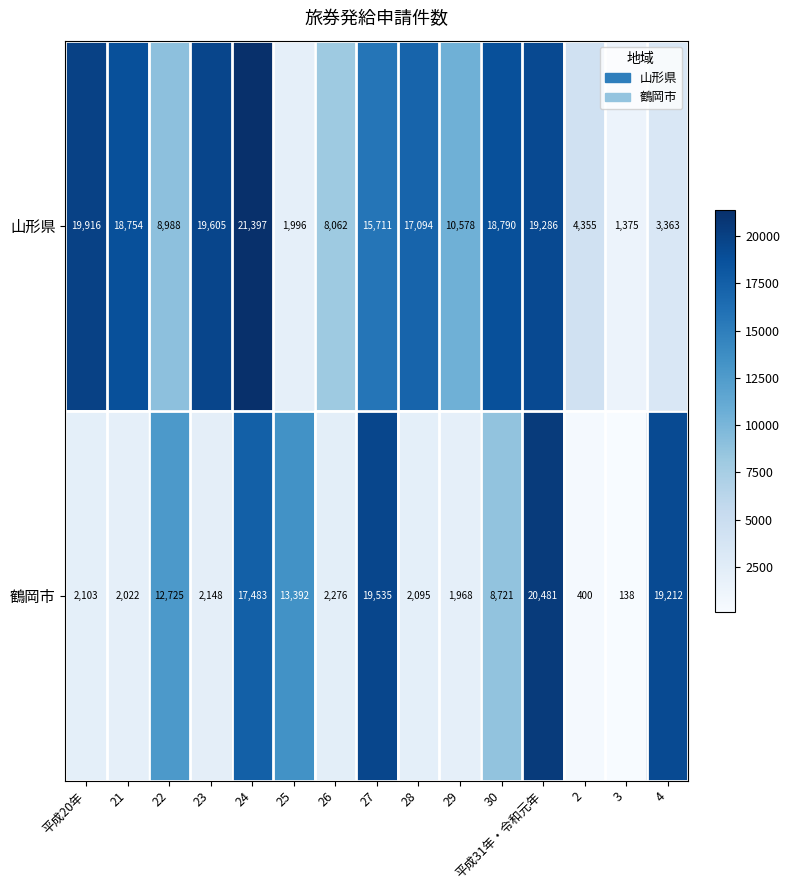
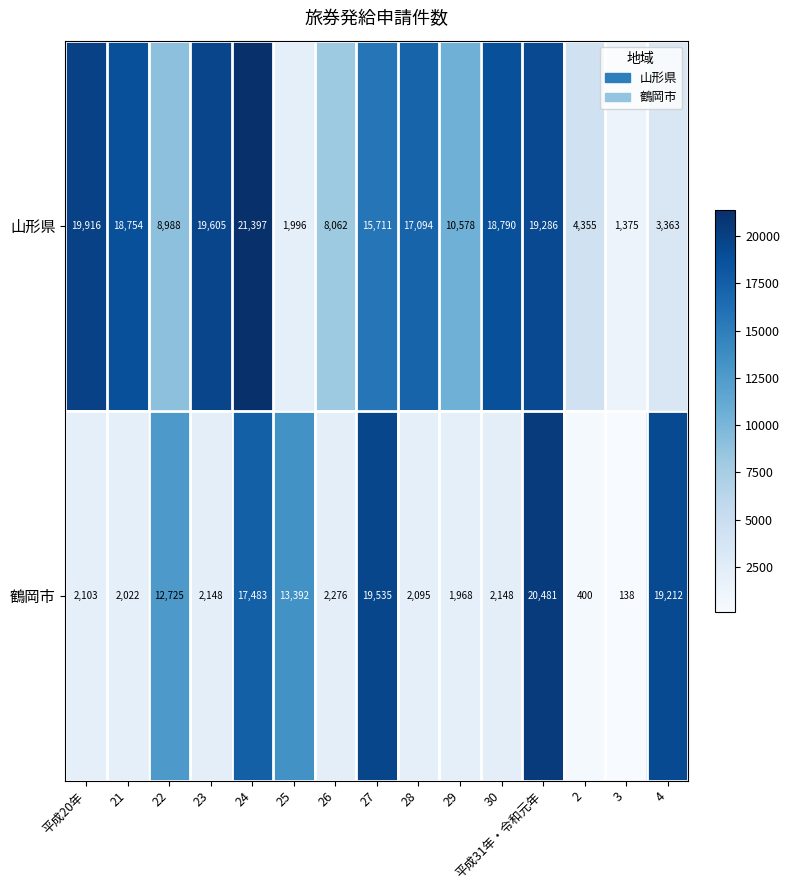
鶴岡市, 30: 8,721 -> 2,148
